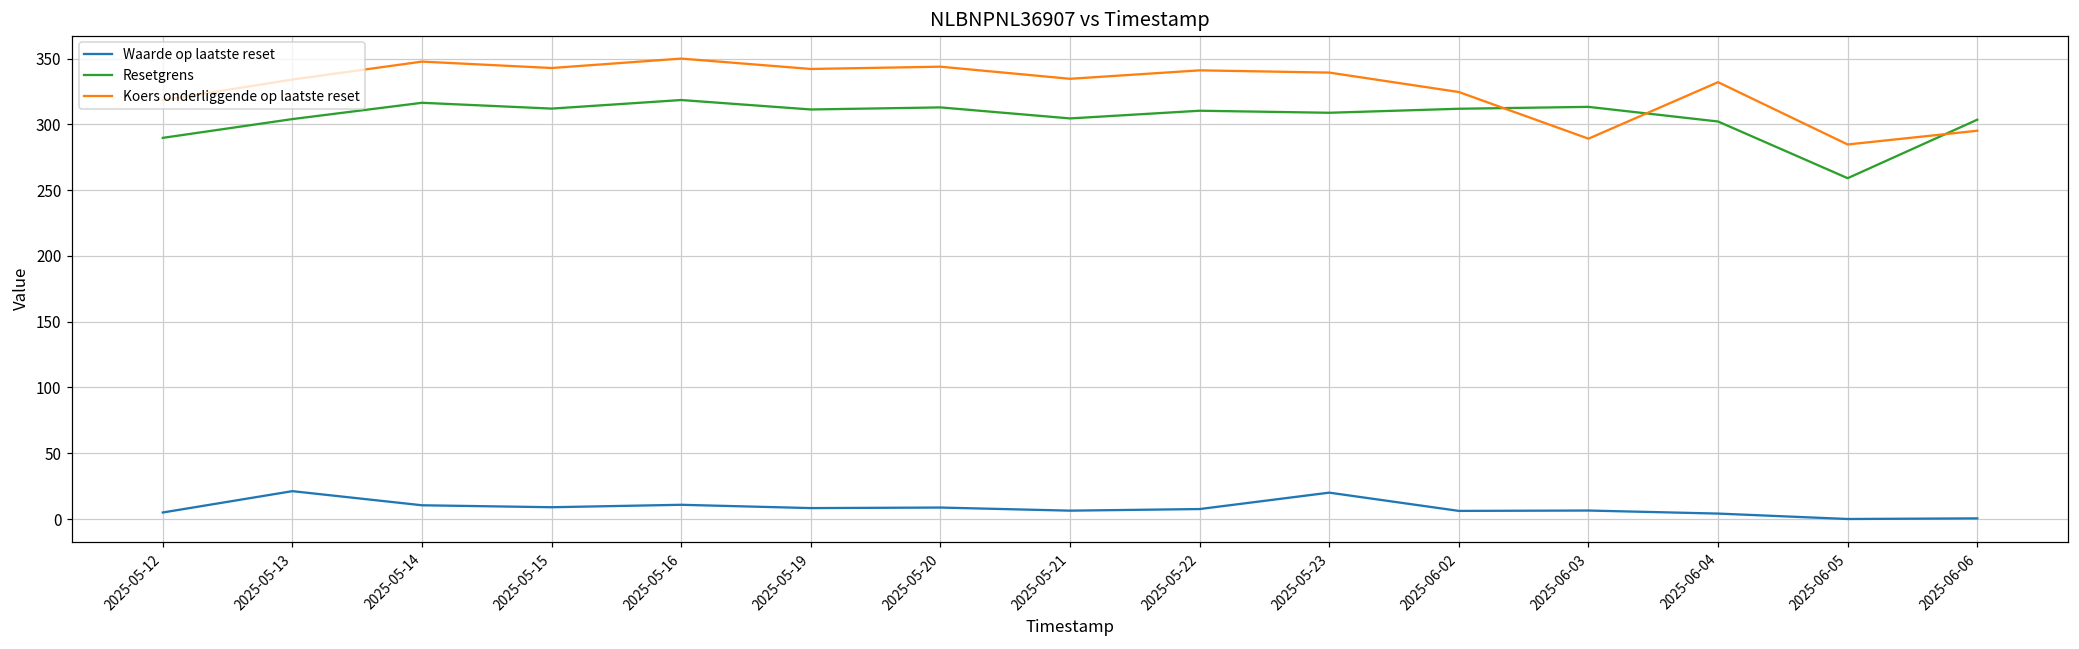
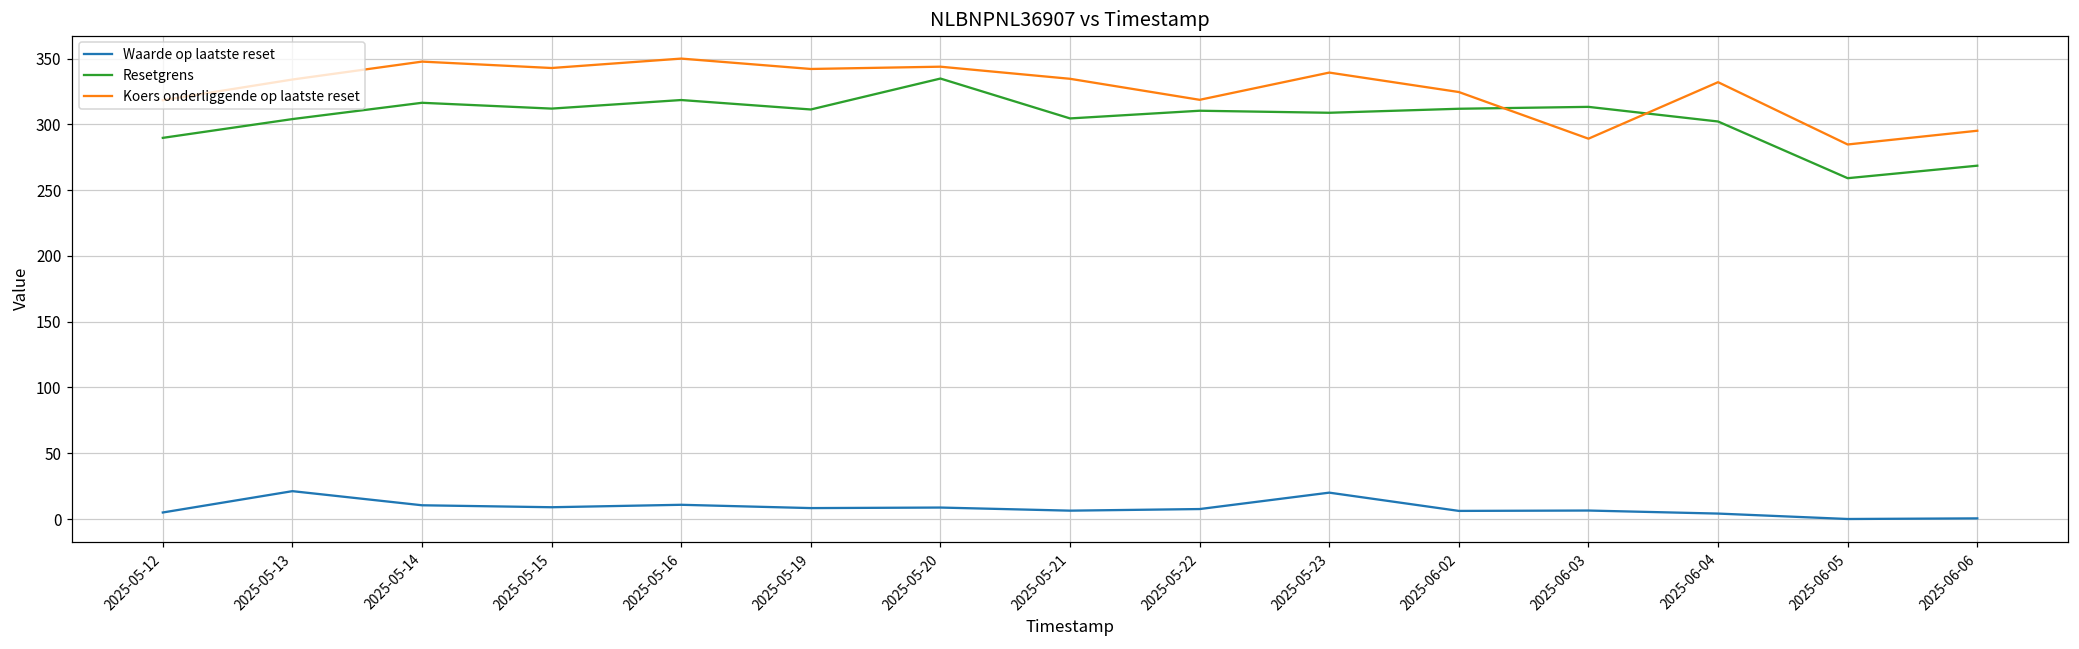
Resetgrens, 2025-05-20: 313 -> 335
Koers onderliggende op laatste reset, 2025-05-22: 341 -> 319
Resetgrens, 2025-06-06: 304 -> 269
